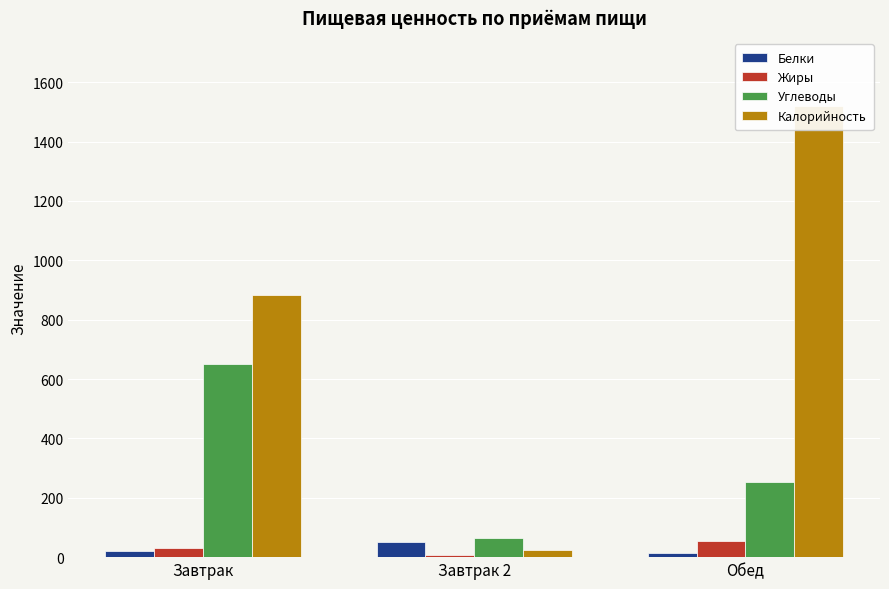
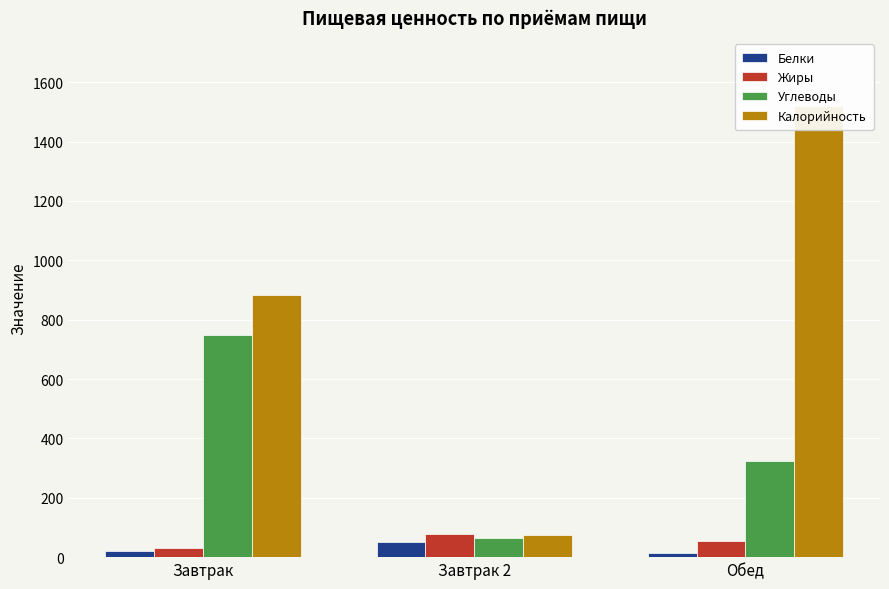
Углеводы, Завтрак: 650 -> 750
Жиры, Завтрак 2: 10 -> 80
Калорийность, Завтрак 2: 20 -> 80
Углеводы, Обед: 250 -> 320
